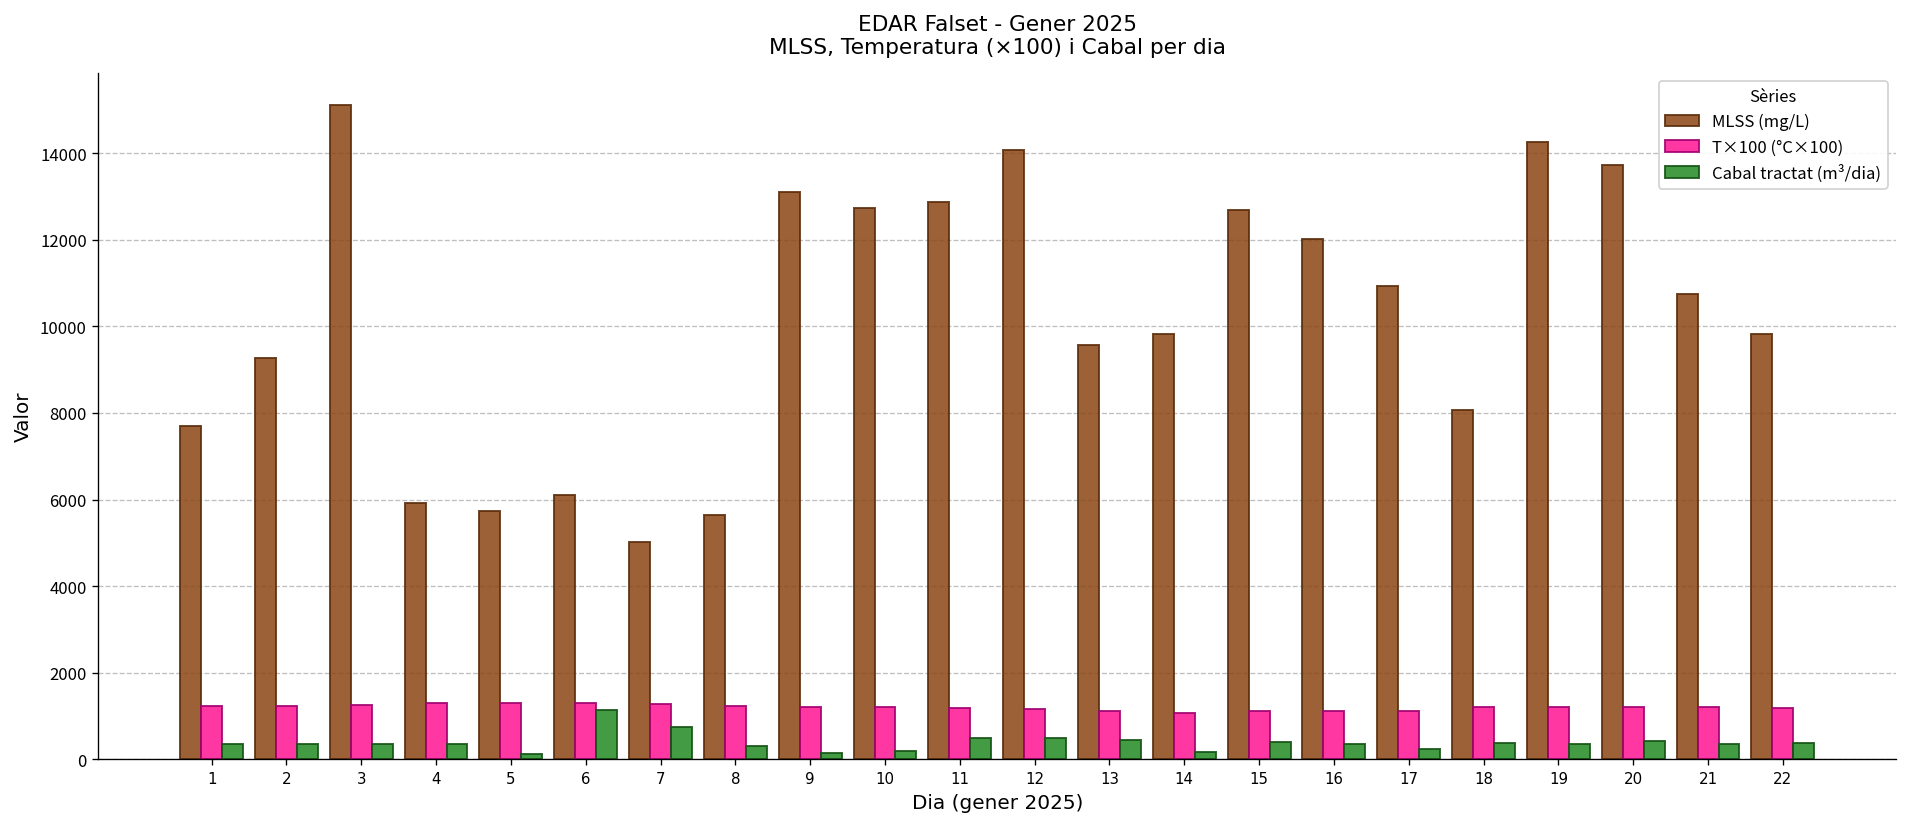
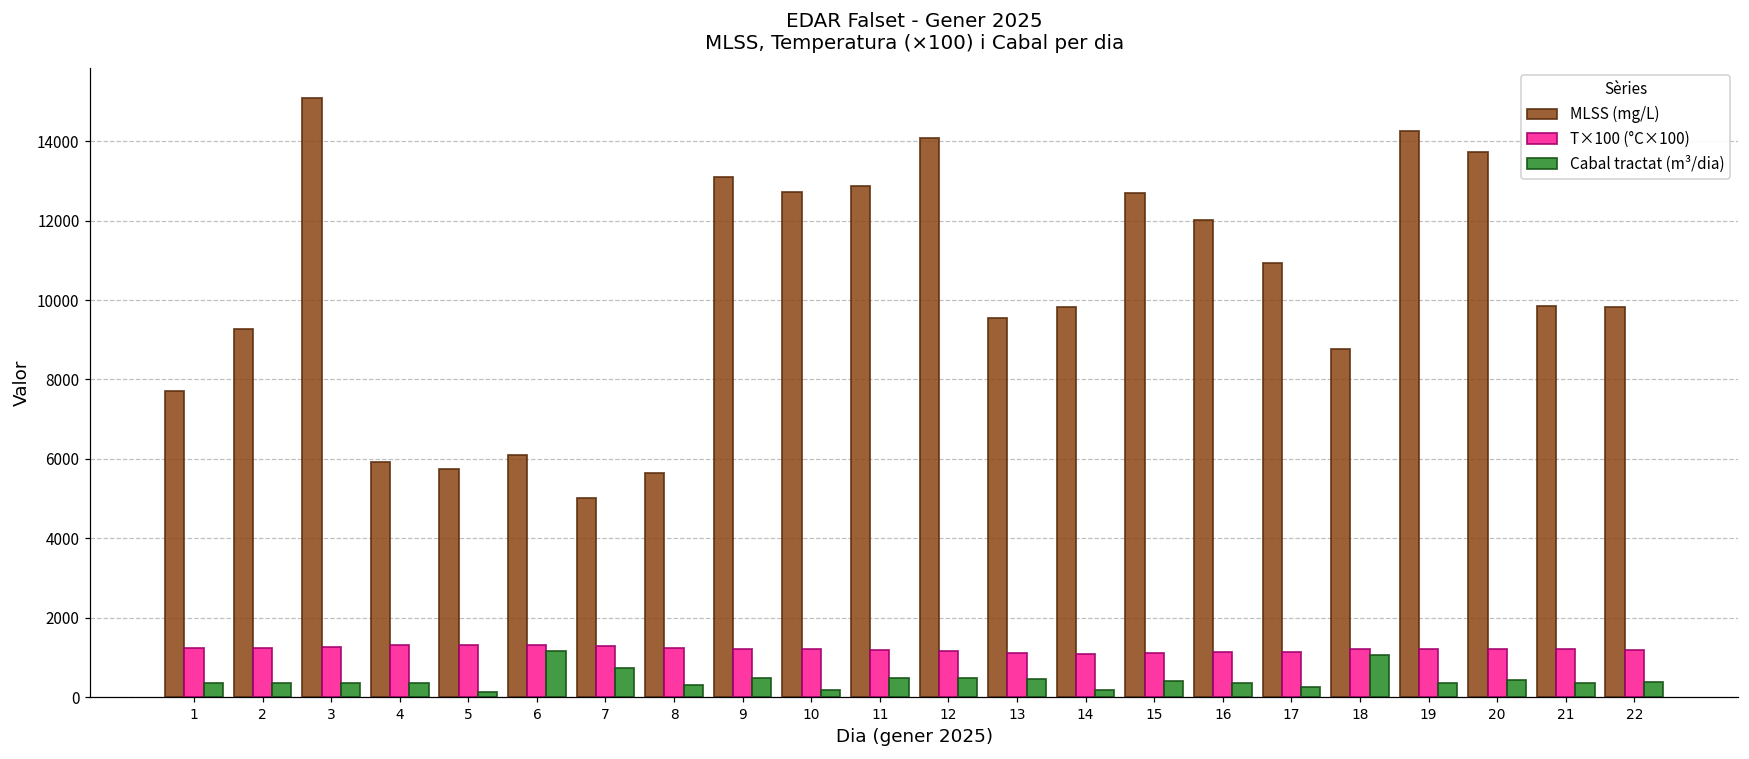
Cabal tractat (m³/dia), 9: 200 -> 500
MLSS (mg/L), 18: 8100 -> 8800
Cabal tractat (m³/dia), 18: 400 -> 1100
MLSS (mg/L), 21: 10800 -> 9800
